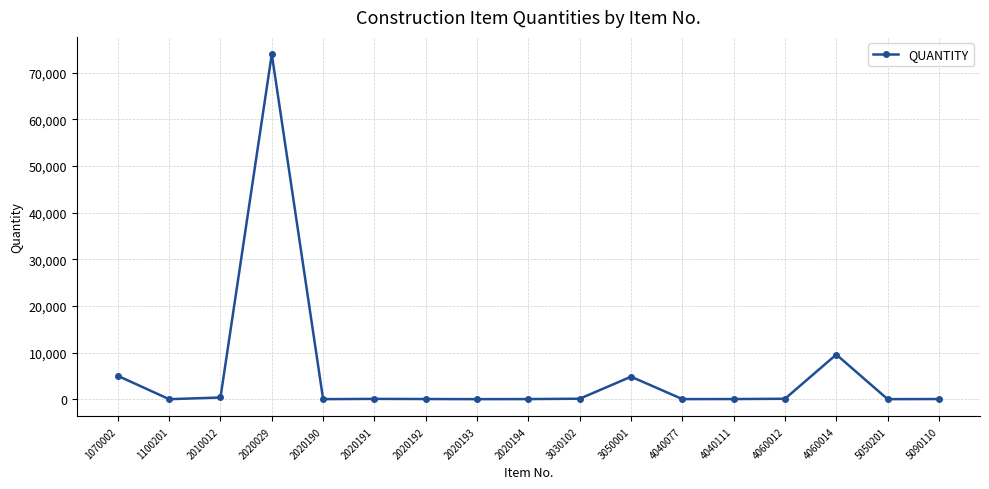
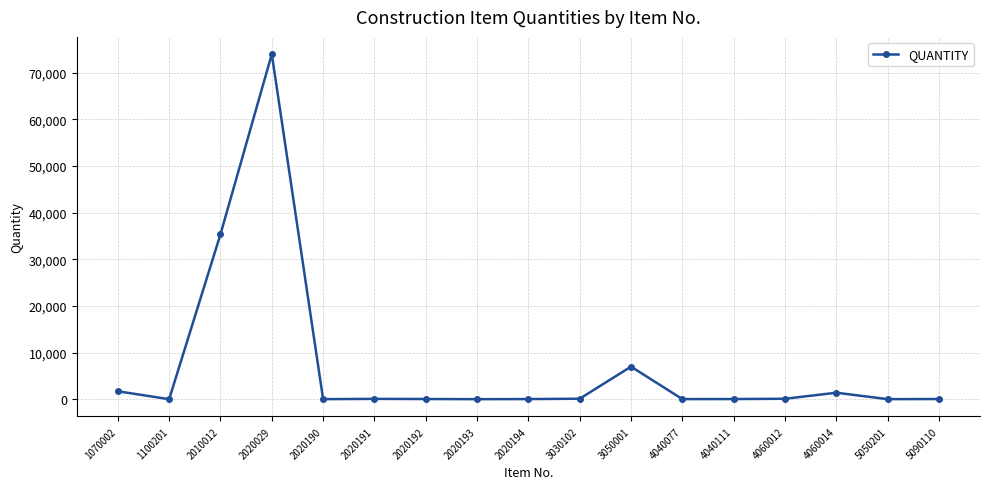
1070002: 5,000 -> 2,000
2010012: 0 -> 35,000
3050001: 5,000 -> 7,000
4060014: 10,000 -> 1,000
